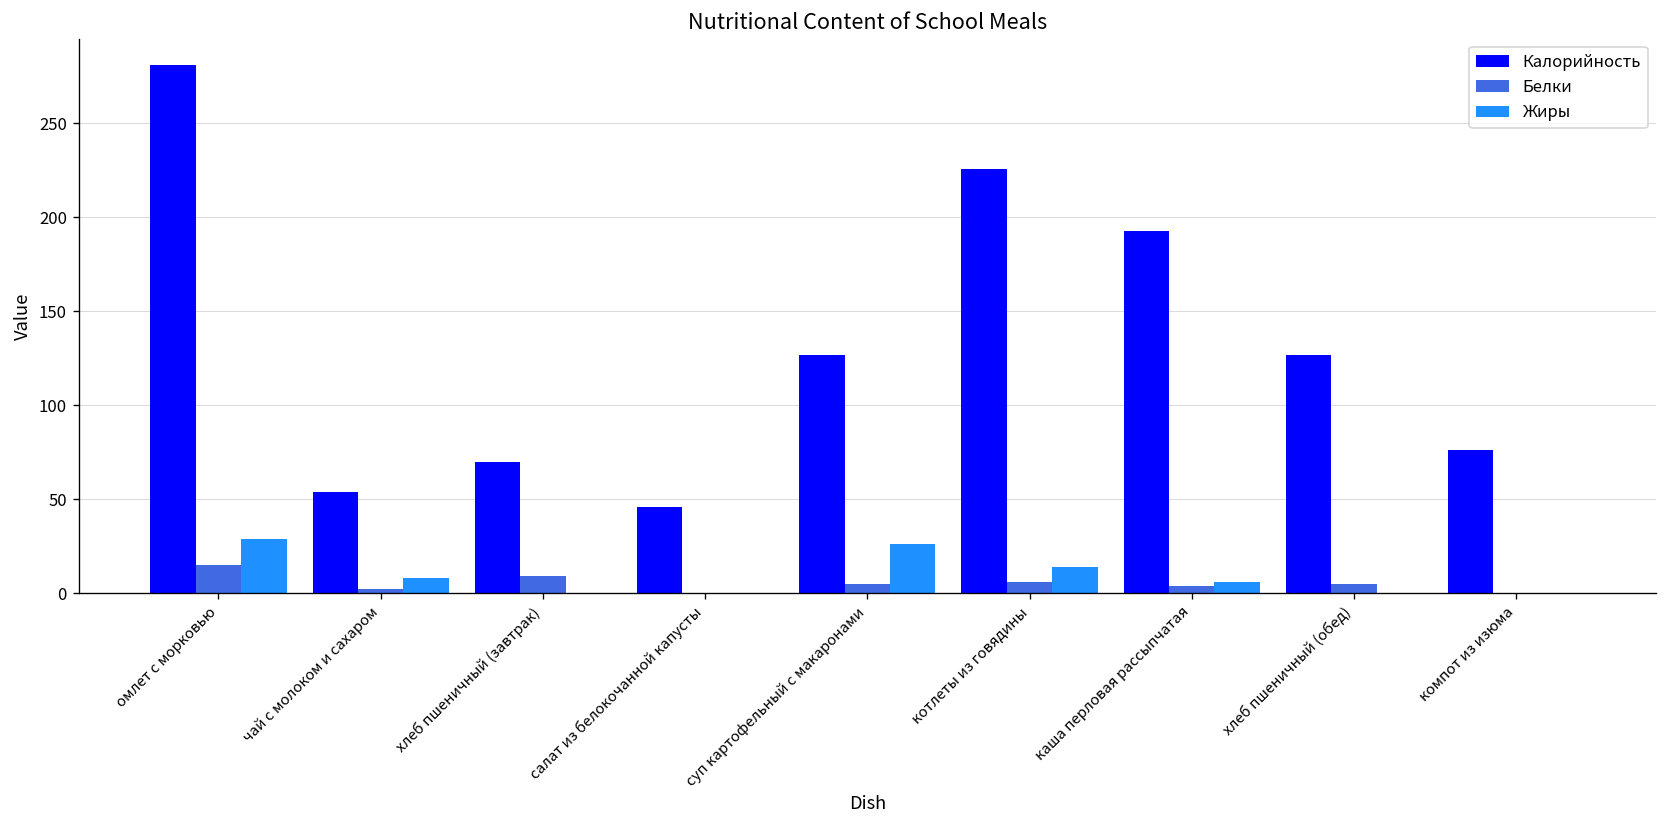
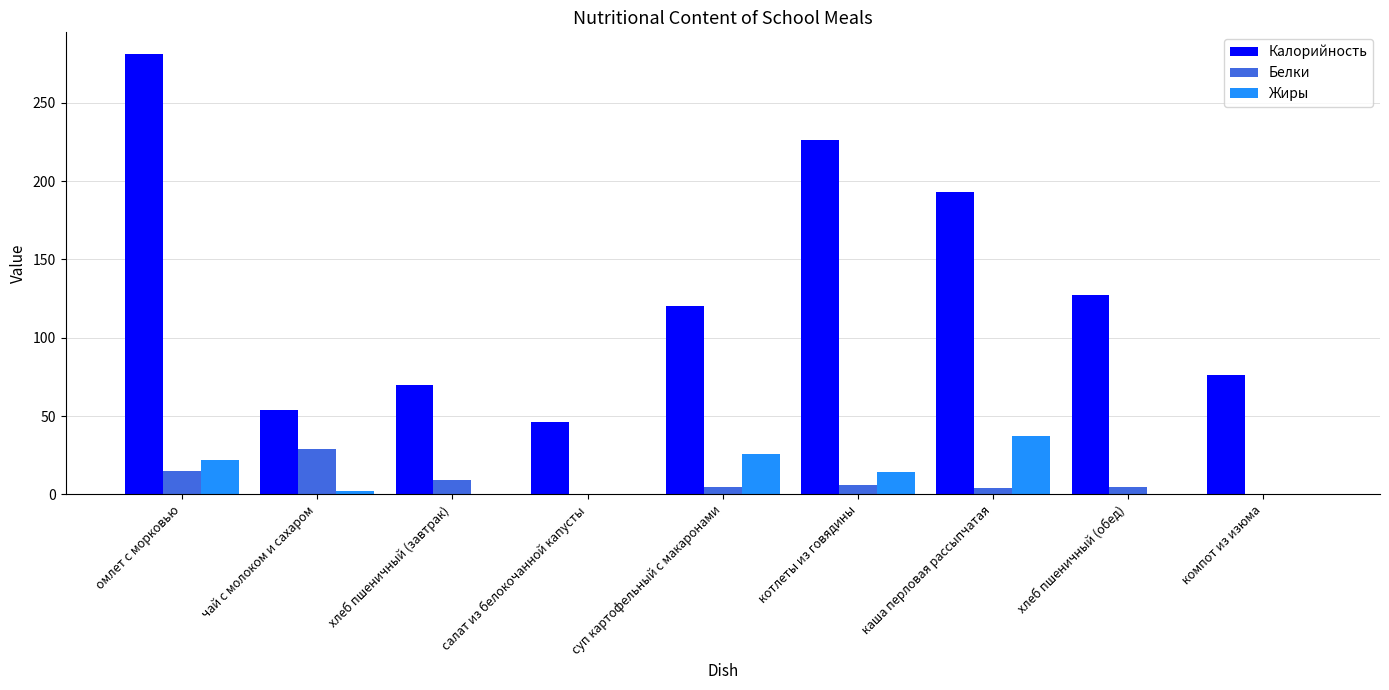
Жиры, омлет с морковью: 29 -> 22
Белки, чай с молоком и сахаром: 2 -> 29
Жиры, чай с молоком и сахаром: 8 -> 2
Калорийность, суп картофельный с макаронами: 127 -> 120
Жиры, каша перловая рассыпчатая: 6 -> 37
